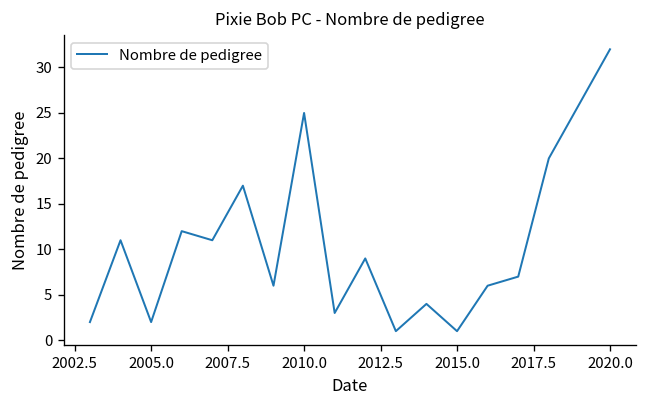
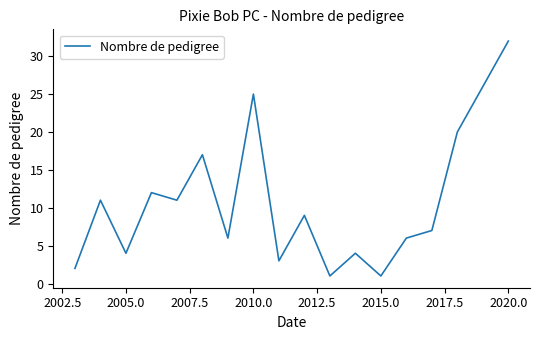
2005.0: 2 -> 4
